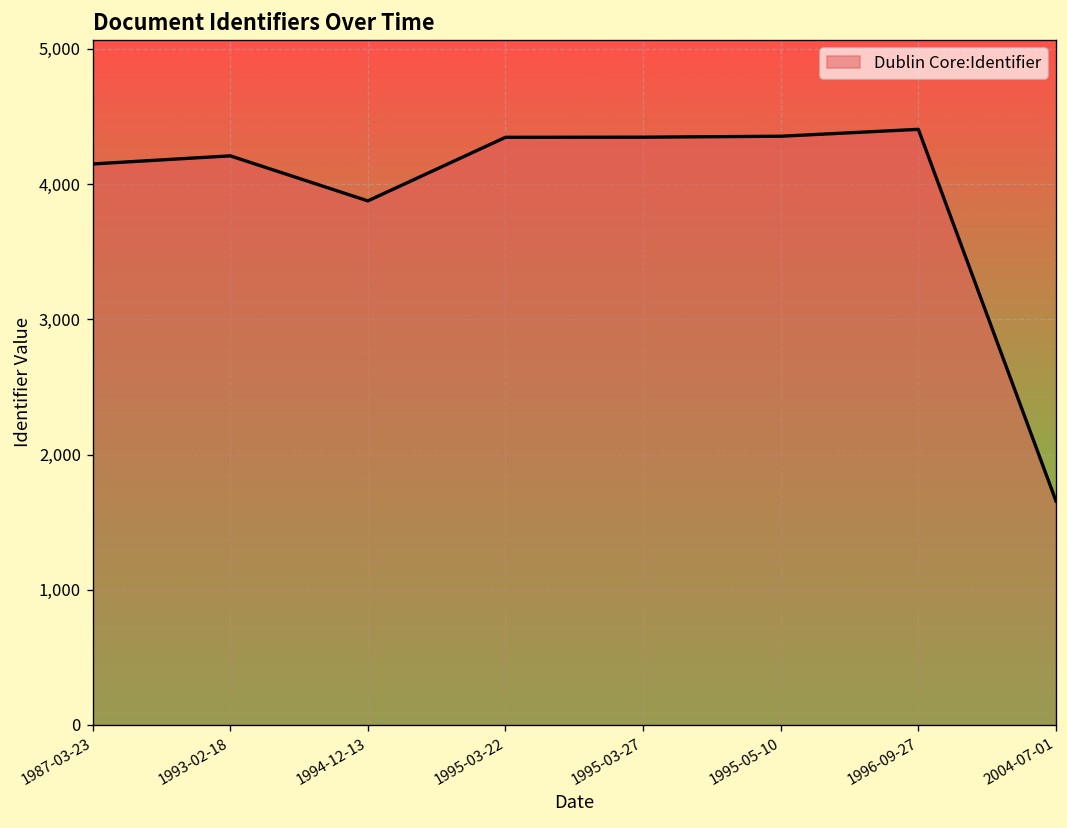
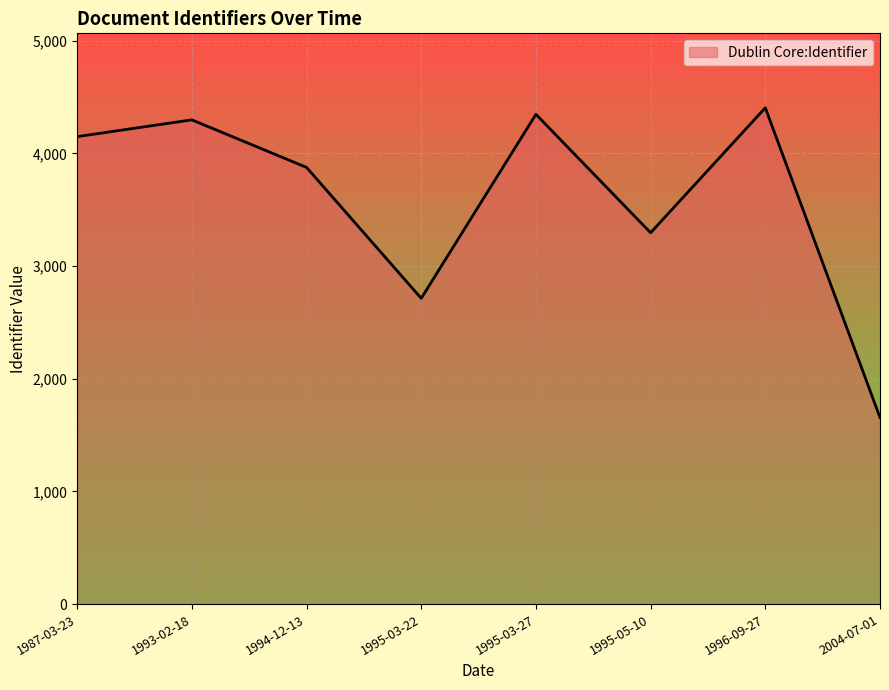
1993-02-18: 4,210 -> 4,300
1995-03-22: 4,350 -> 2,710
1995-05-10: 4,350 -> 3,300
